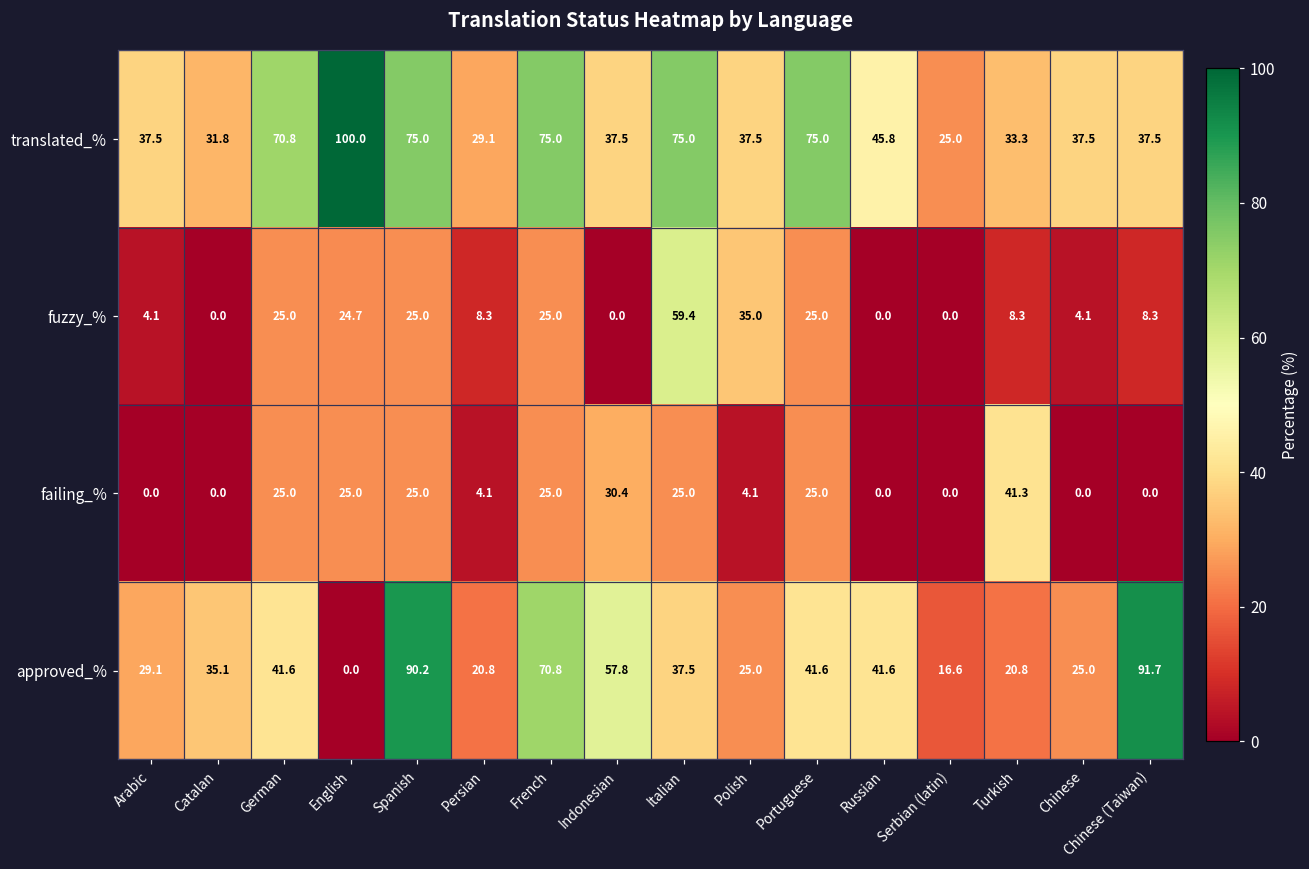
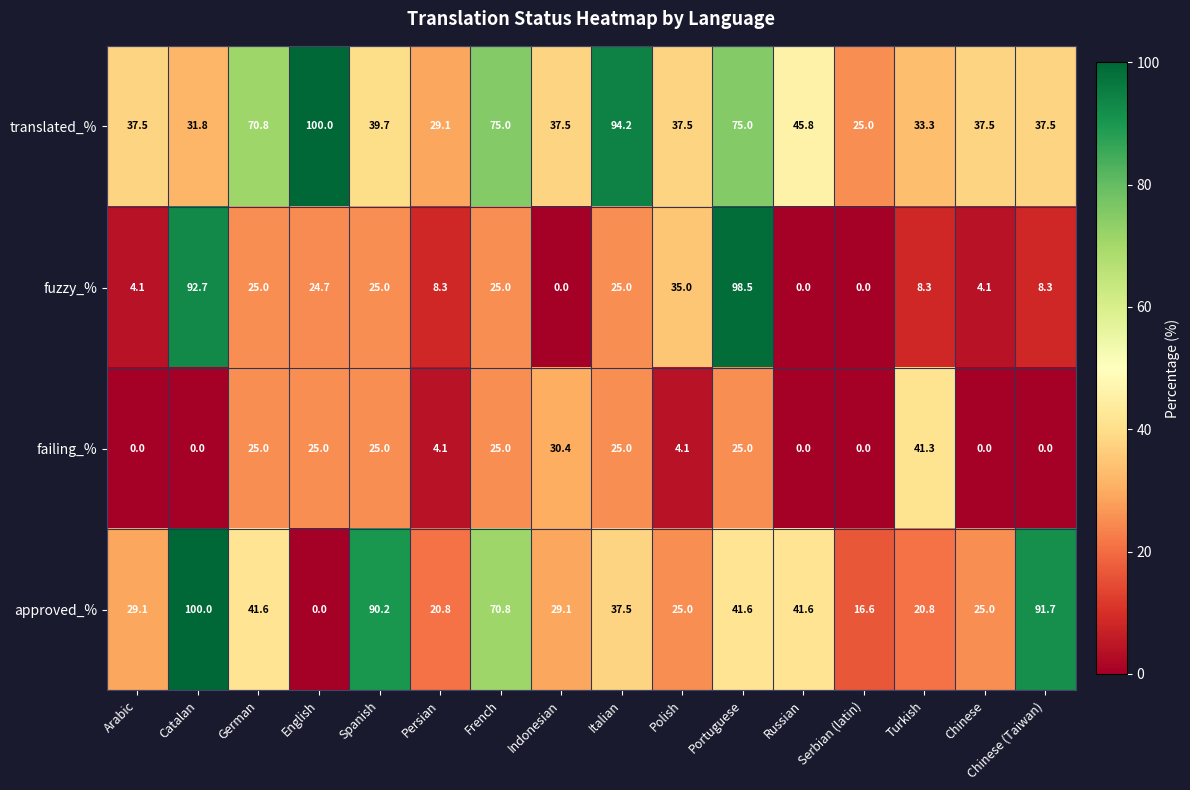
translated_%, Spanish: 75.0 -> 39.7
translated_%, Italian: 75.0 -> 94.2
fuzzy_%, Catalan: 0.0 -> 92.7
fuzzy_%, Italian: 59.4 -> 25.0
fuzzy_%, Portuguese: 25.0 -> 98.5
approved_%, Catalan: 35.1 -> 100.0
approved_%, Indonesian: 57.8 -> 29.1
